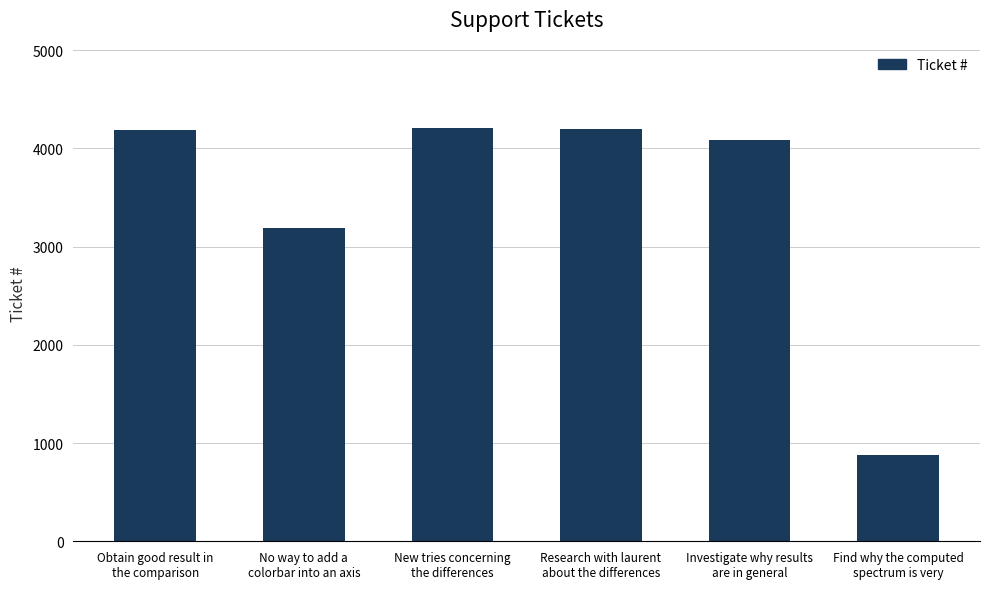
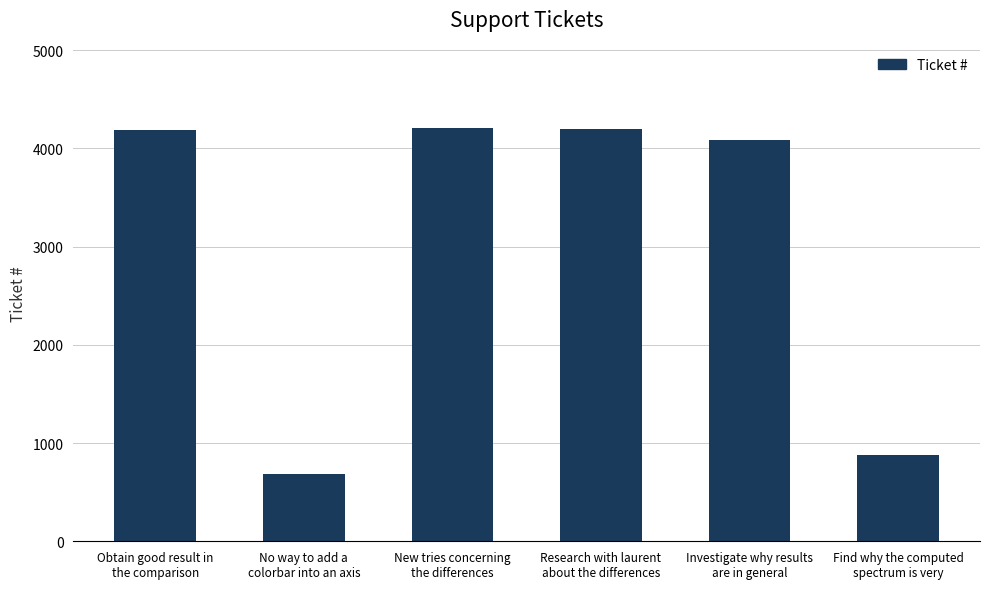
No way to add a colorbar into an axis: 3200 -> 700
